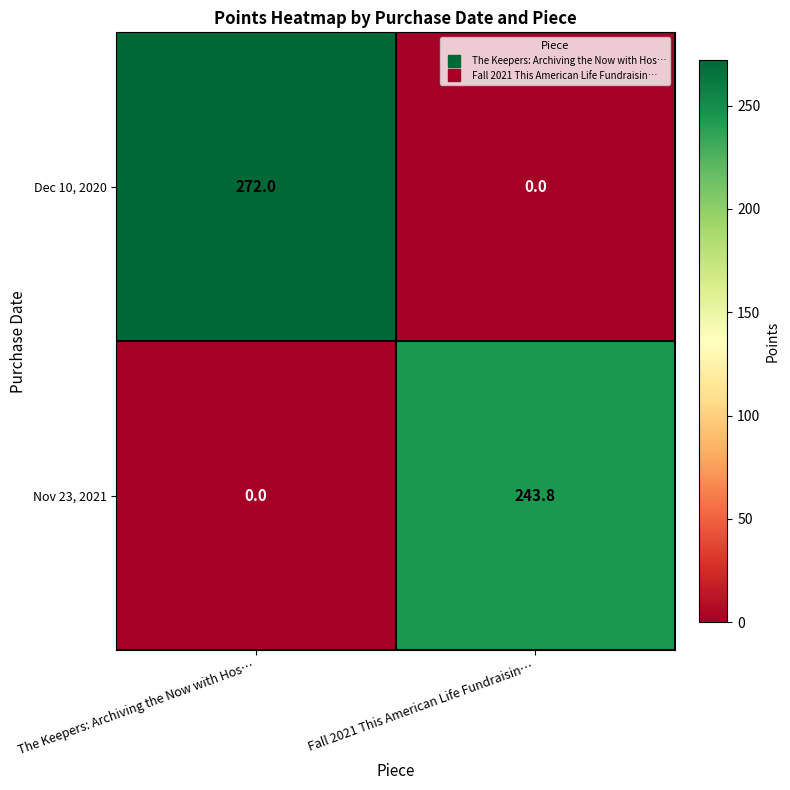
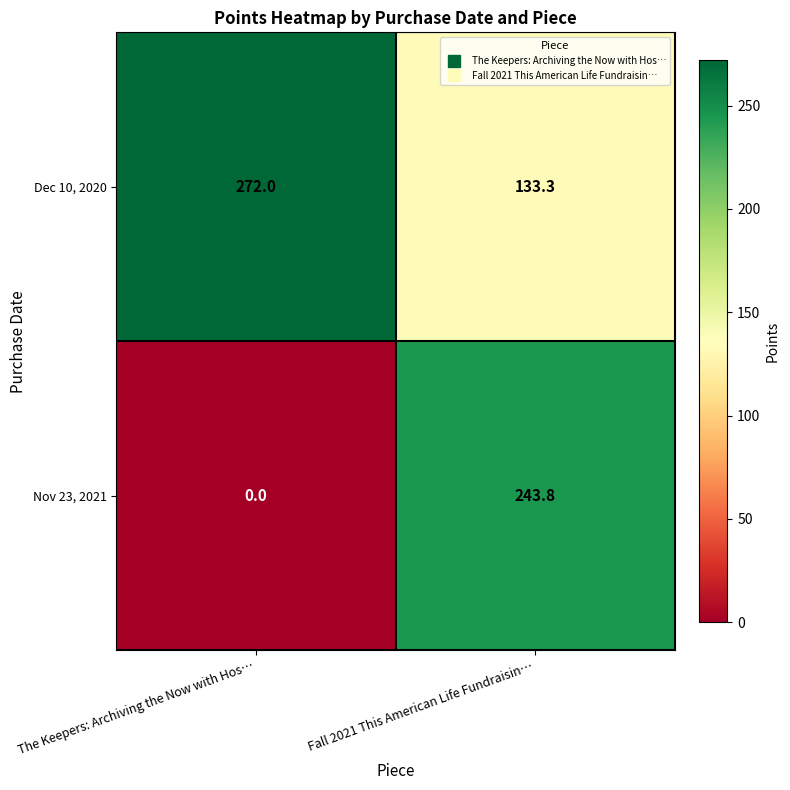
Dec 10, 2020, Fall 2021 This American Life Fundraisin…: 0.0 -> 133.3
